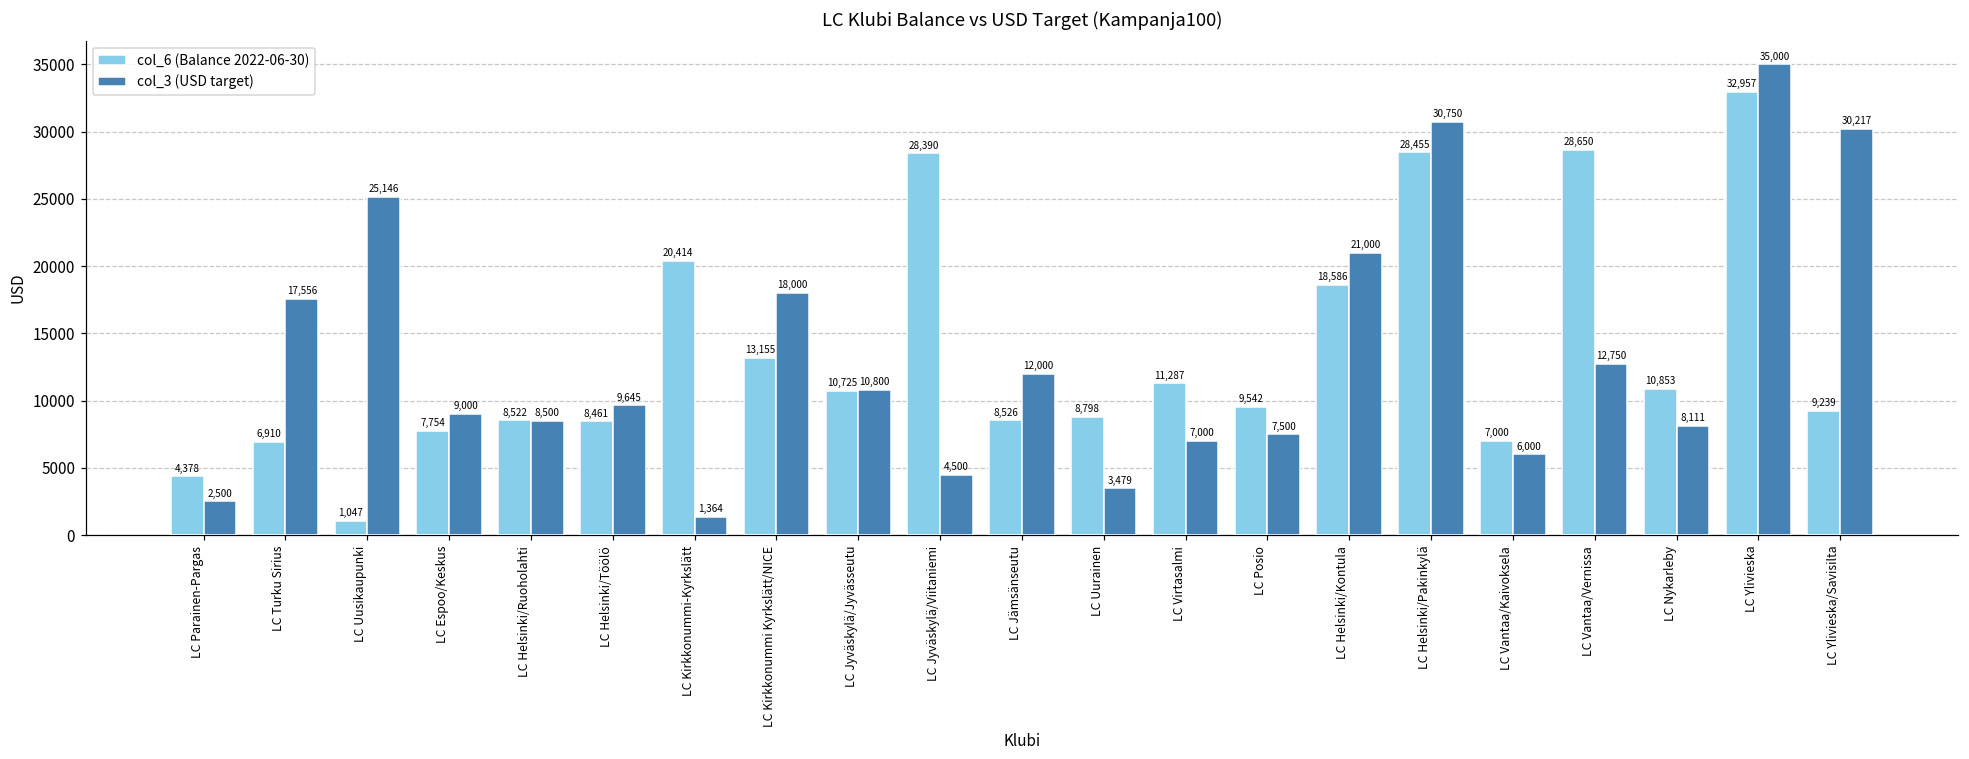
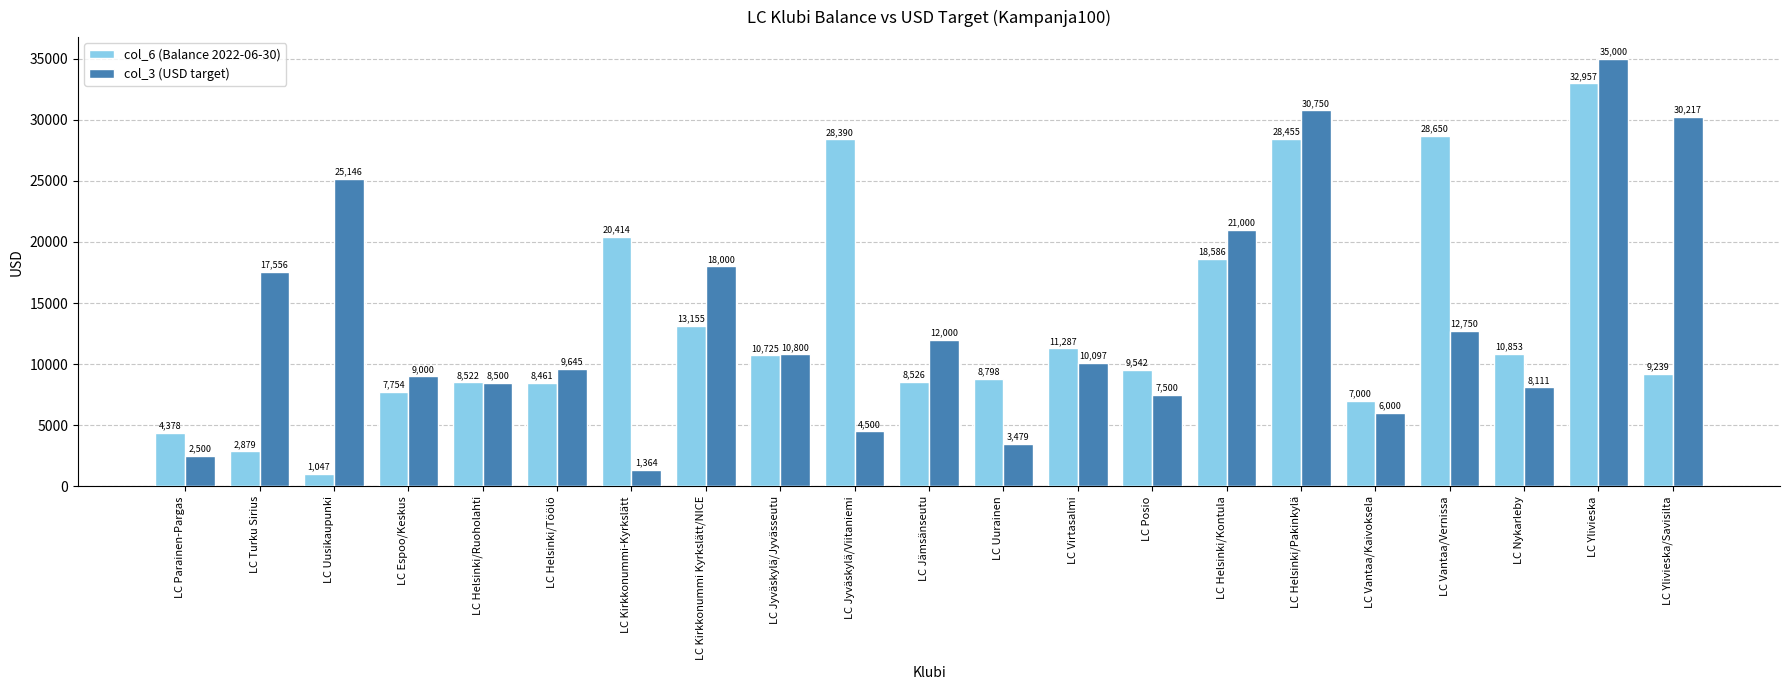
col_6 (Balance 2022-06-30), LC Turku Sirius: 6,910 -> 2,879
col_3 (USD target), LC Virtasalmi: 7,000 -> 10,097
